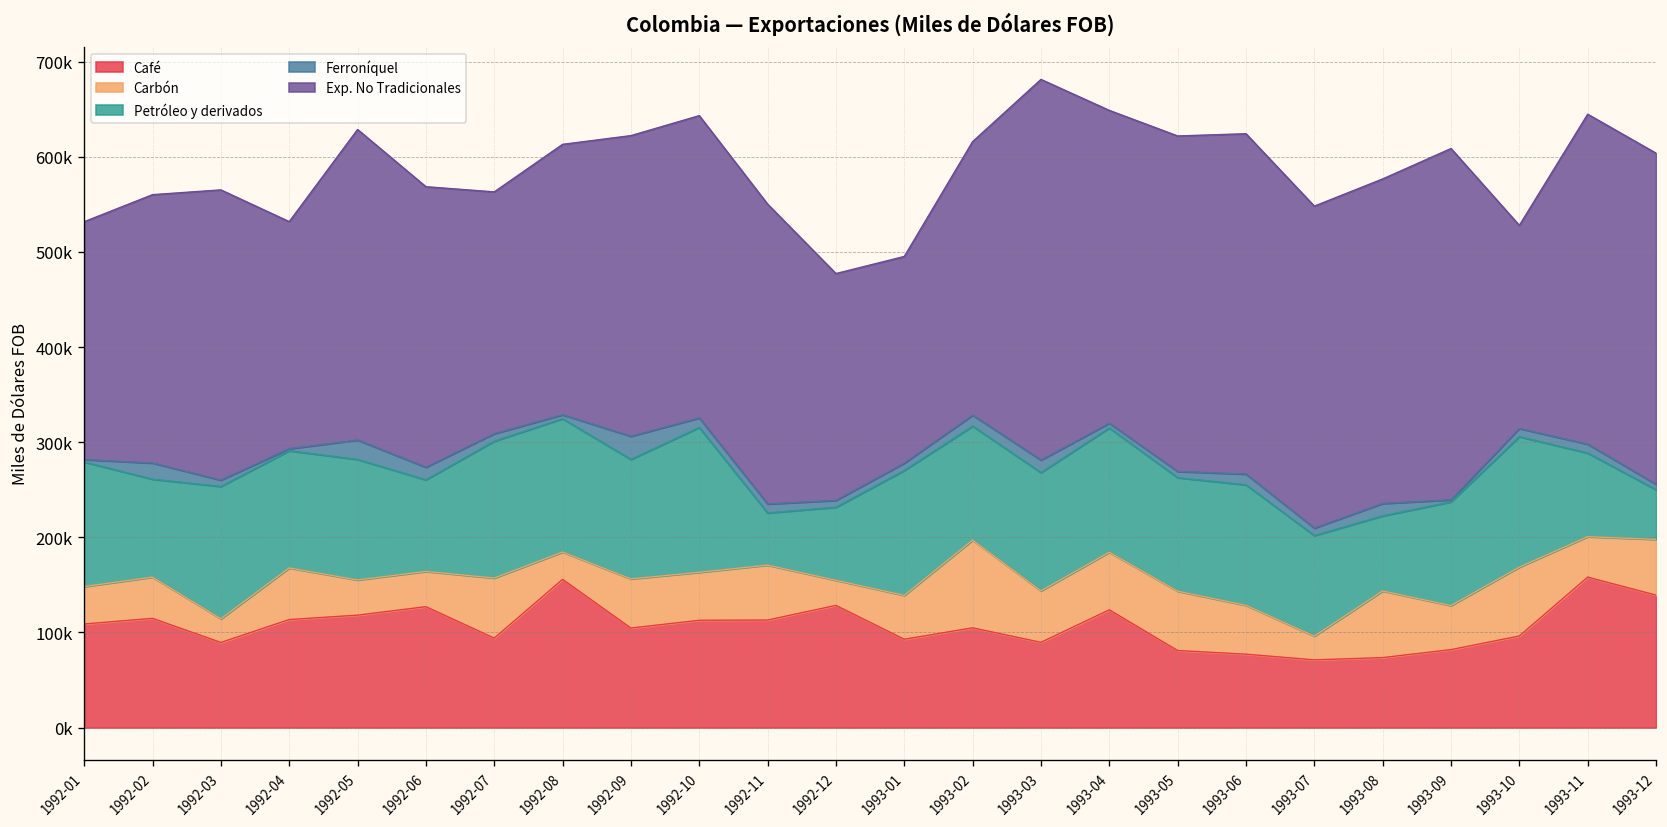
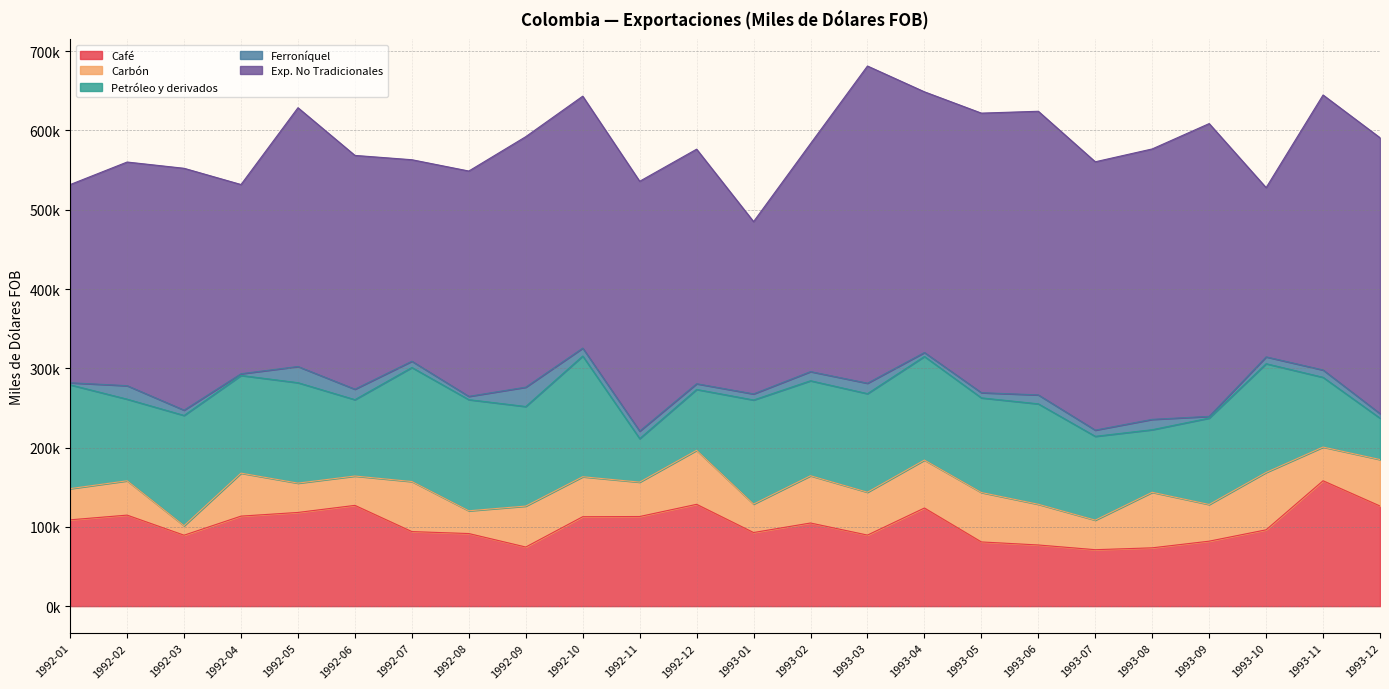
Carbón, 1992-03: 20000 -> 10000
Café, 1992-08: 160000 -> 90000
Café, 1992-09: 100000 -> 70000
Carbón, 1992-11: 60000 -> 40000
Carbón, 1992-12: 30000 -> 70000
Exp. No Tradicionales, 1992-12: 240000 -> 300000
Carbón, 1993-01: 50000 -> 40000
Carbón, 1993-02: 90000 -> 60000
Carbón, 1993-07: 20000 -> 40000
Café, 1993-12: 140000 -> 130000
